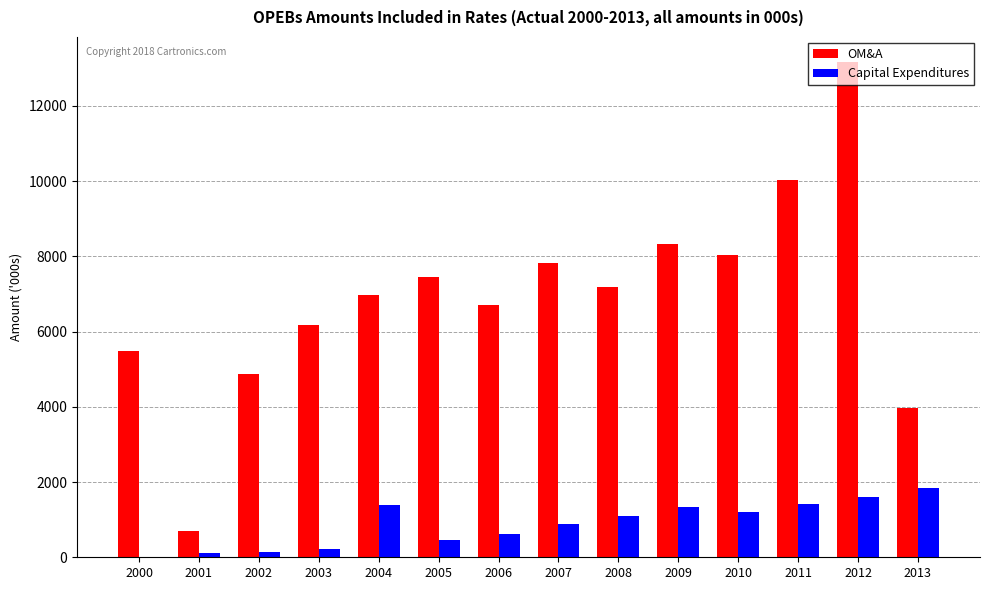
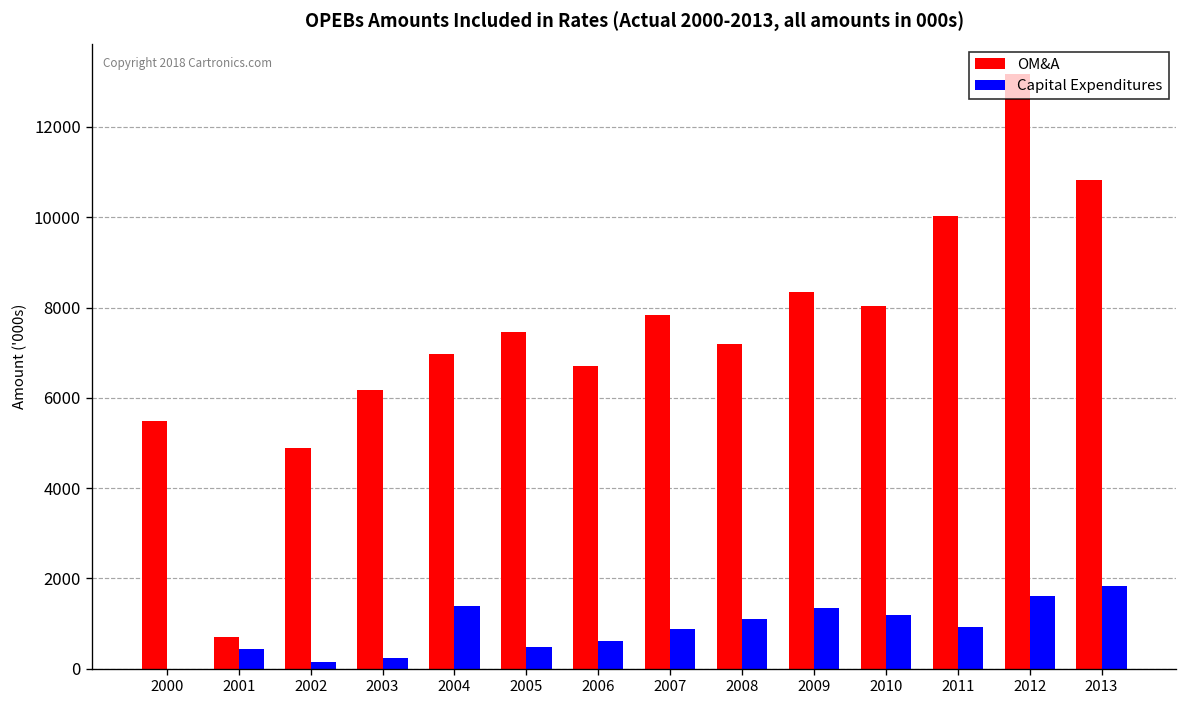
Capital Expenditures, 2001: 100 -> 400
Capital Expenditures, 2011: 1400 -> 900
OM&A, 2013: 4000 -> 10800
